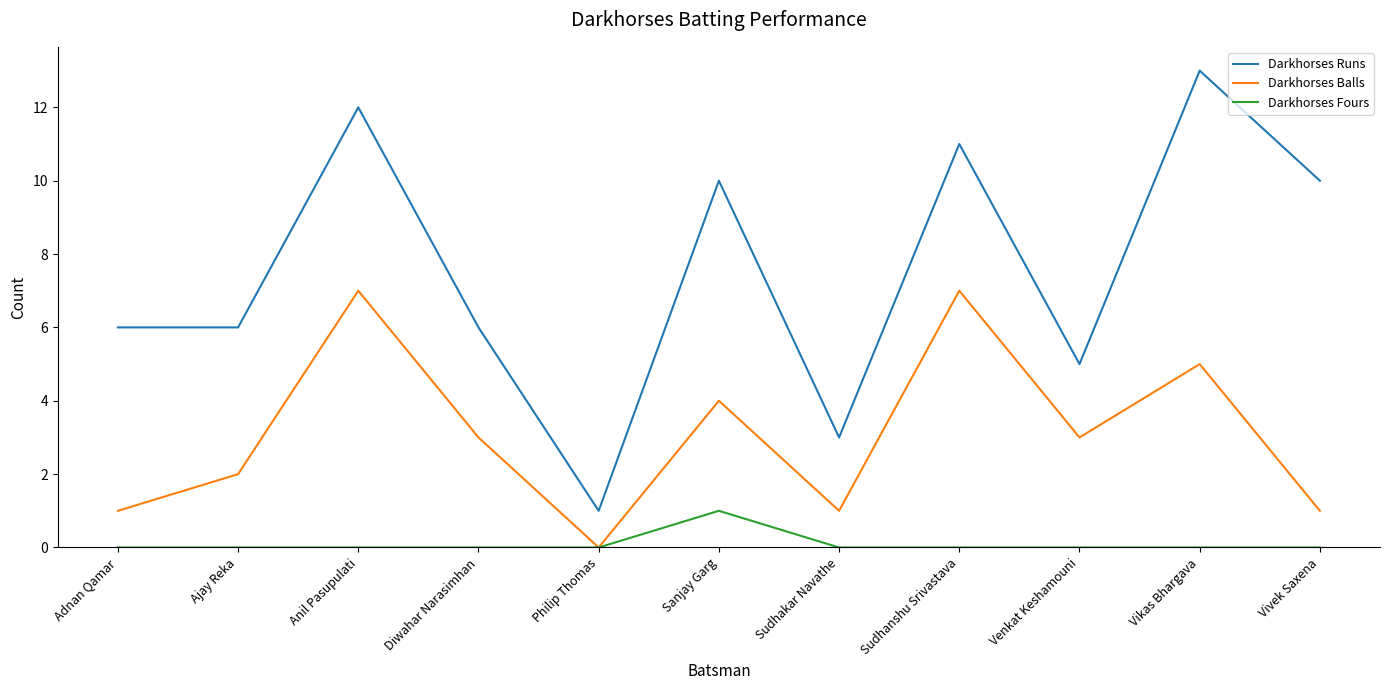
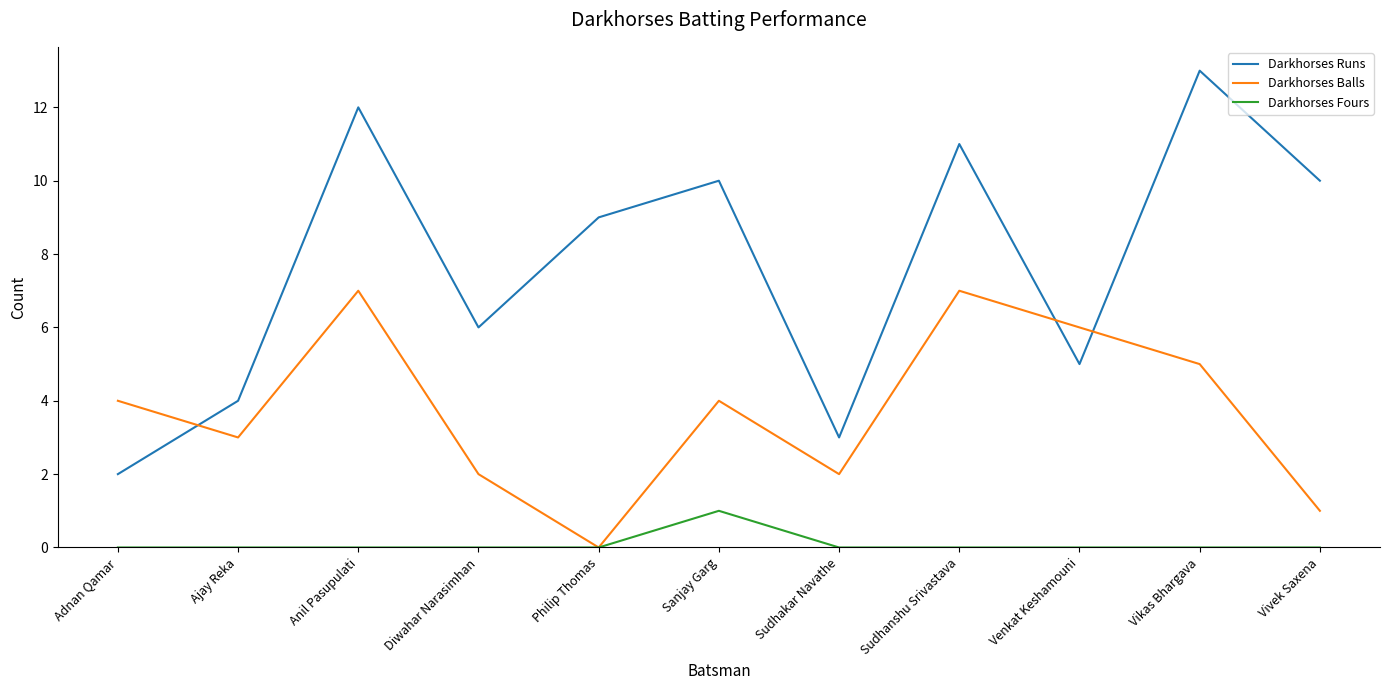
Darkhorses Runs, Adnan Qamar: 6 -> 2
Darkhorses Balls, Adnan Qamar: 1 -> 4
Darkhorses Runs, Ajay Reka: 6 -> 4
Darkhorses Balls, Ajay Reka: 2 -> 3
Darkhorses Balls, Diwahar Narasimhan: 3 -> 2
Darkhorses Runs, Philip Thomas: 1 -> 9
Darkhorses Balls, Sudhakar Navathe: 1 -> 2
Darkhorses Balls, Venkat Keshamouni: 3 -> 6
